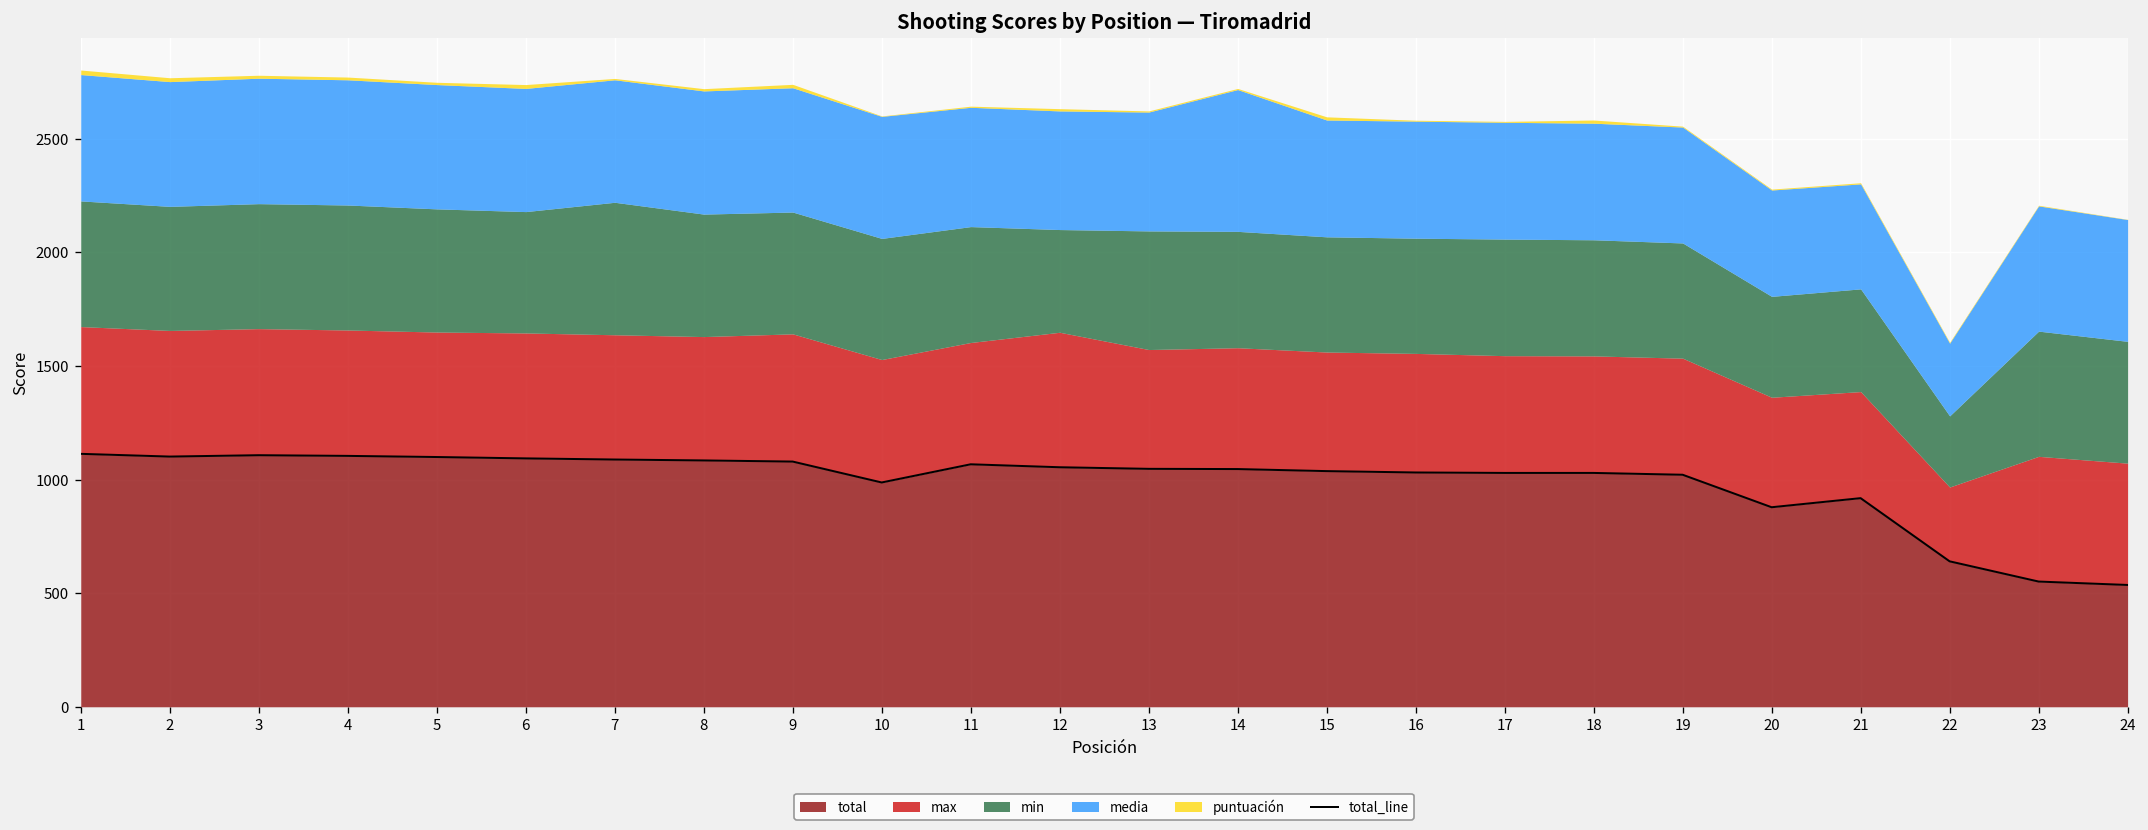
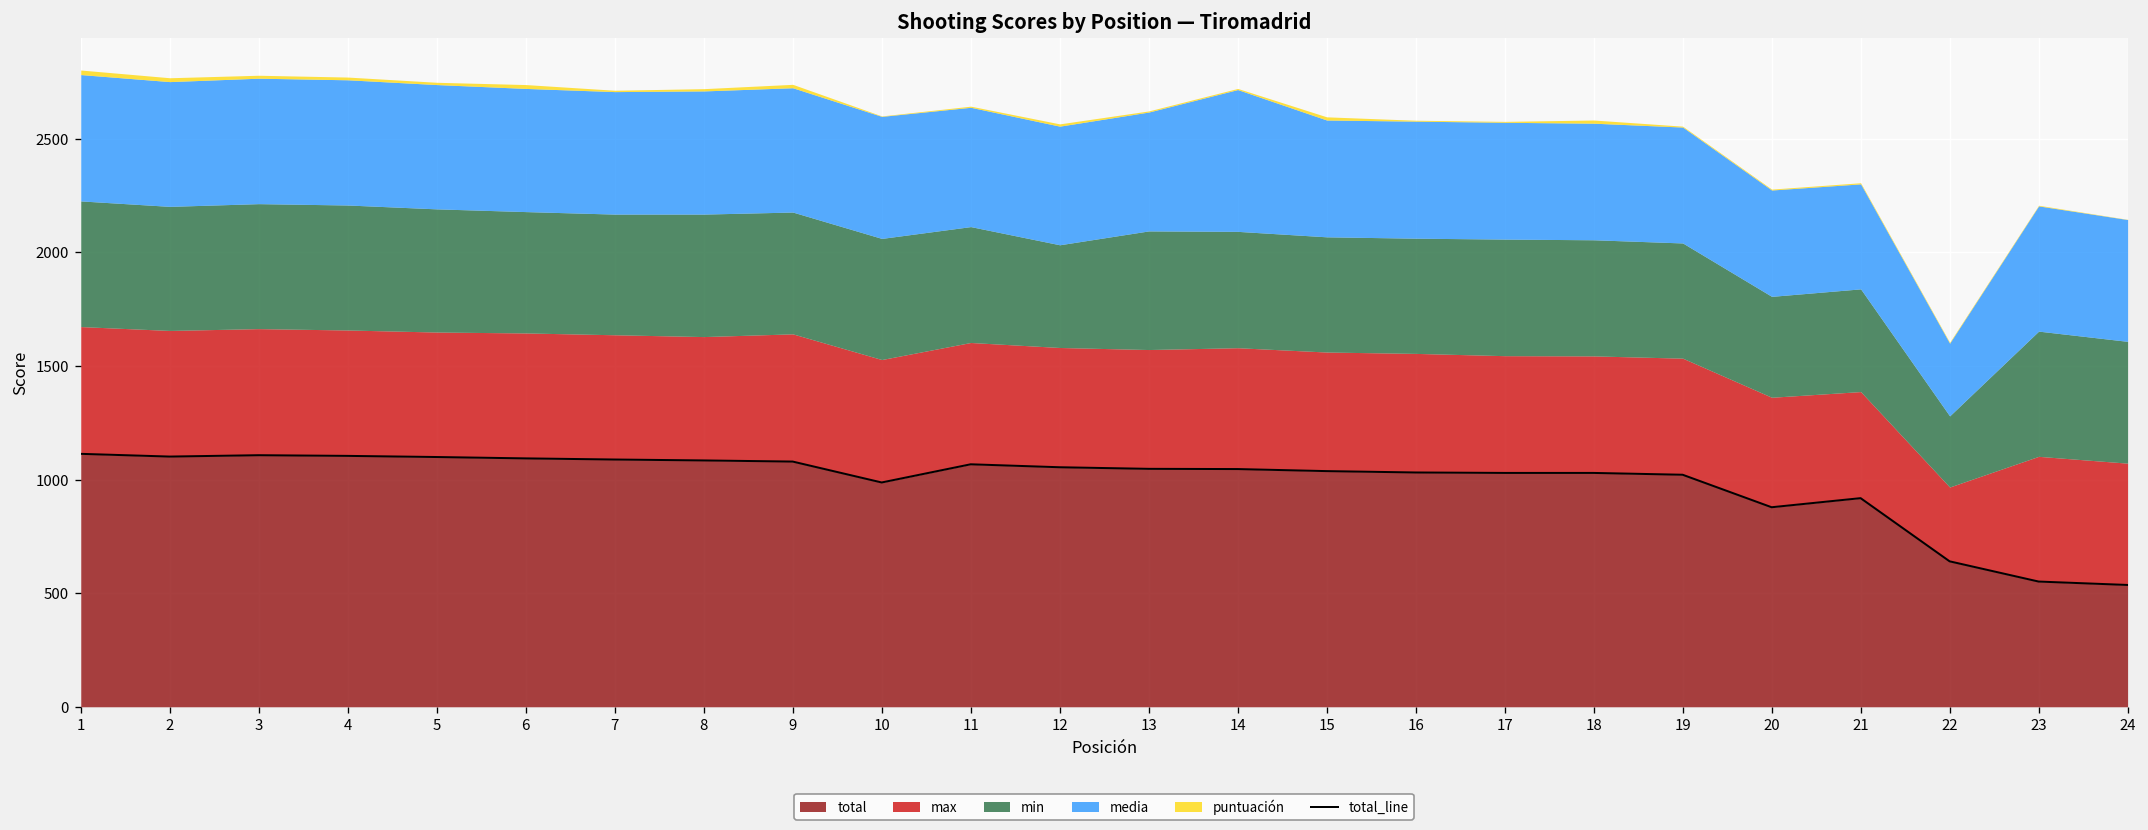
min, 7: 580 -> 530
max, 12: 590 -> 530
